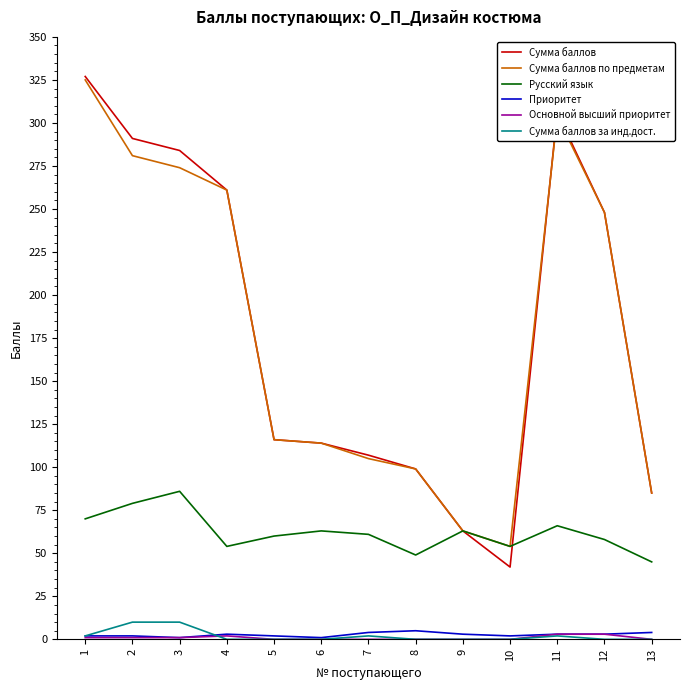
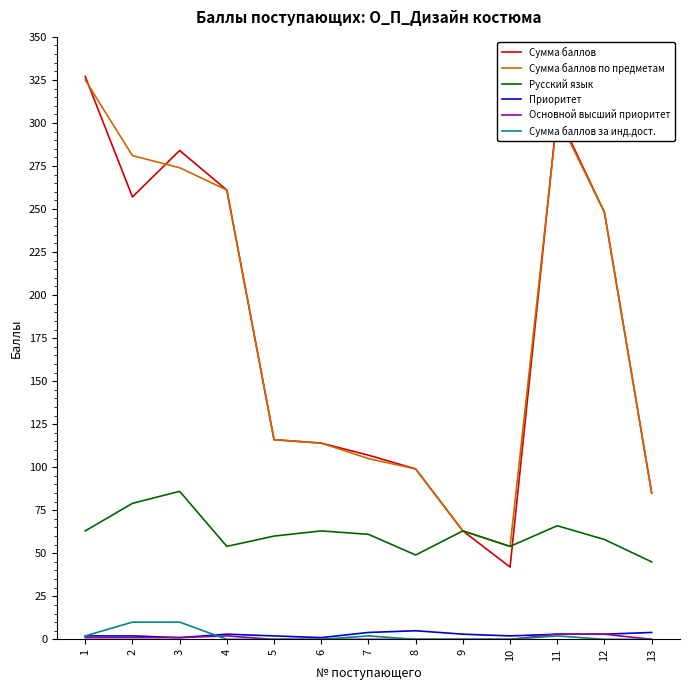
Русский язык, 1: 70 -> 63
Сумма баллов, 2: 291 -> 257
